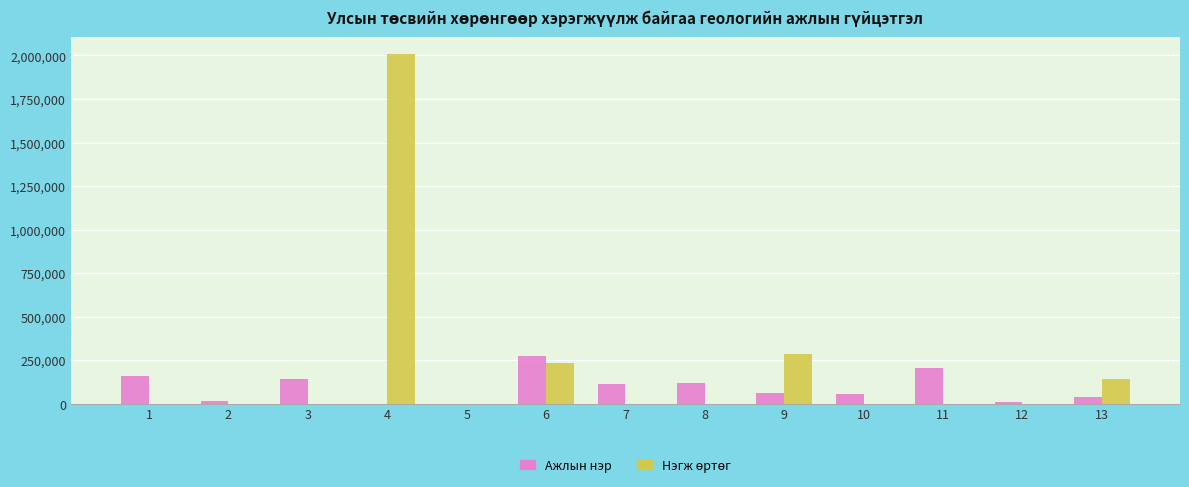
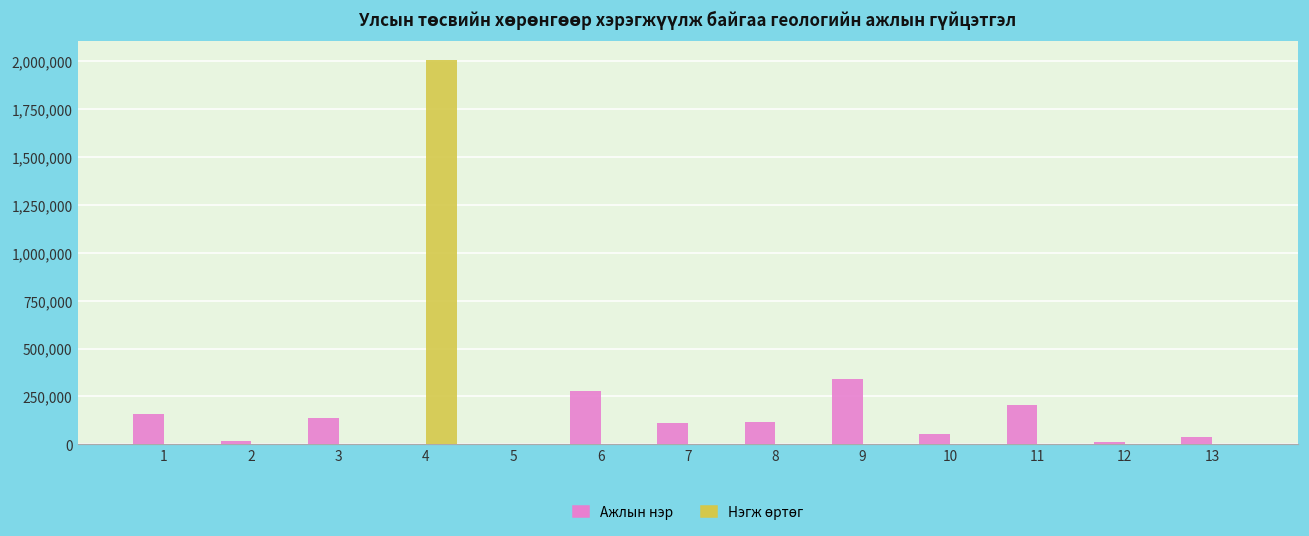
Нэгж өртөг, 6: 230,000 -> 0
Ажлын нэр, 9: 60,000 -> 340,000
Нэгж өртөг, 9: 290,000 -> 0
Нэгж өртөг, 13: 140,000 -> 0
